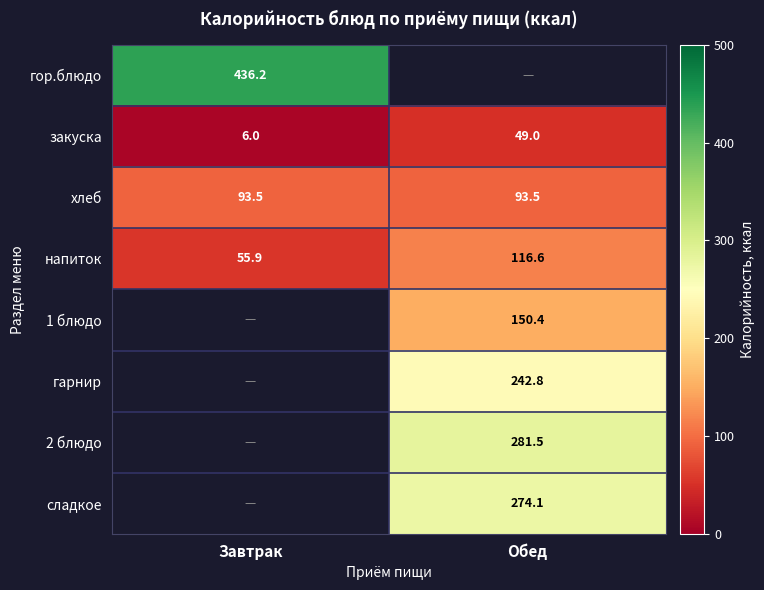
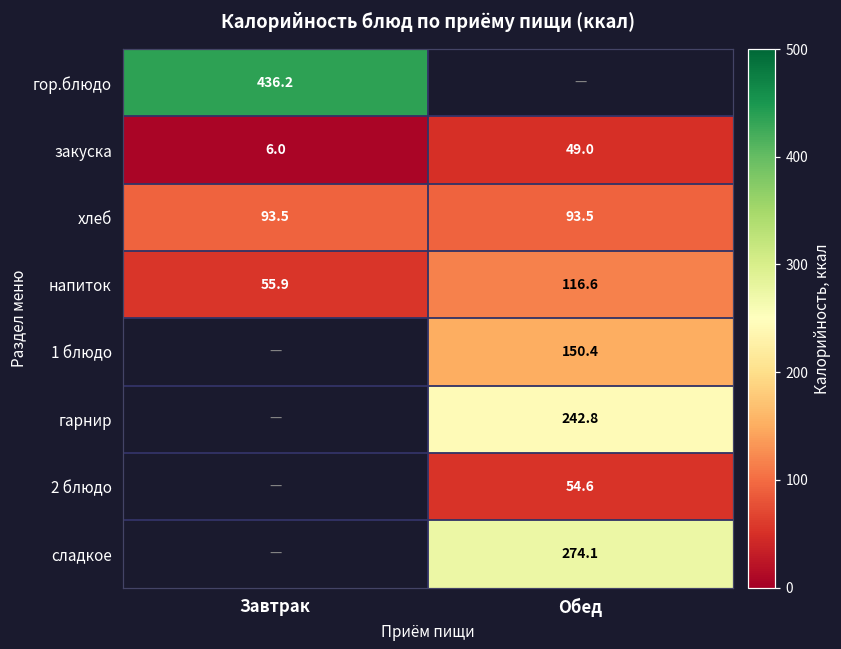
2 блюдо, Обед: 281.5 -> 54.6
